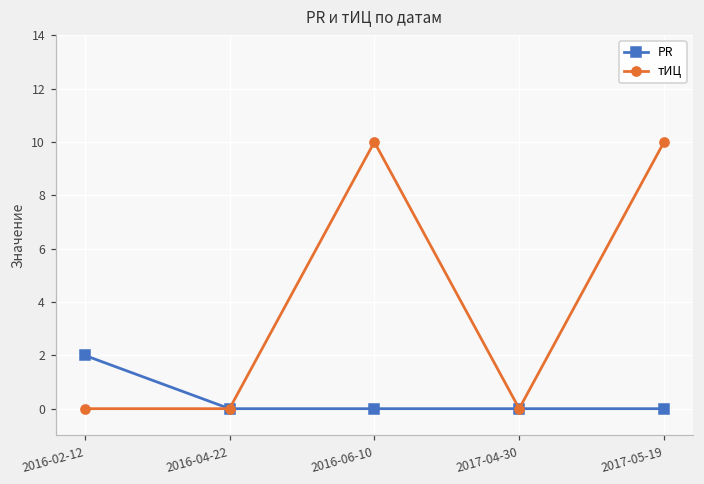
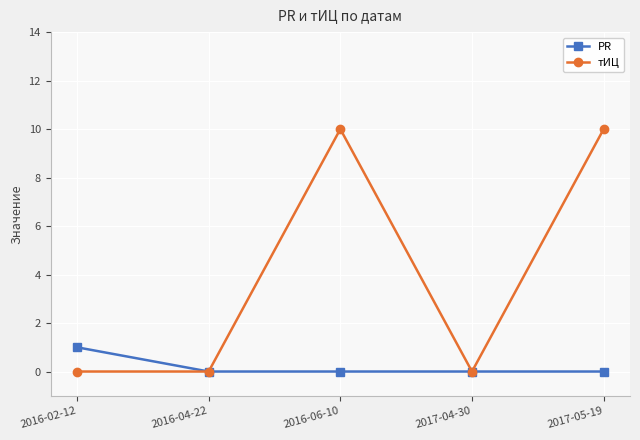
PR, 2016-02-12: 2 -> 1
